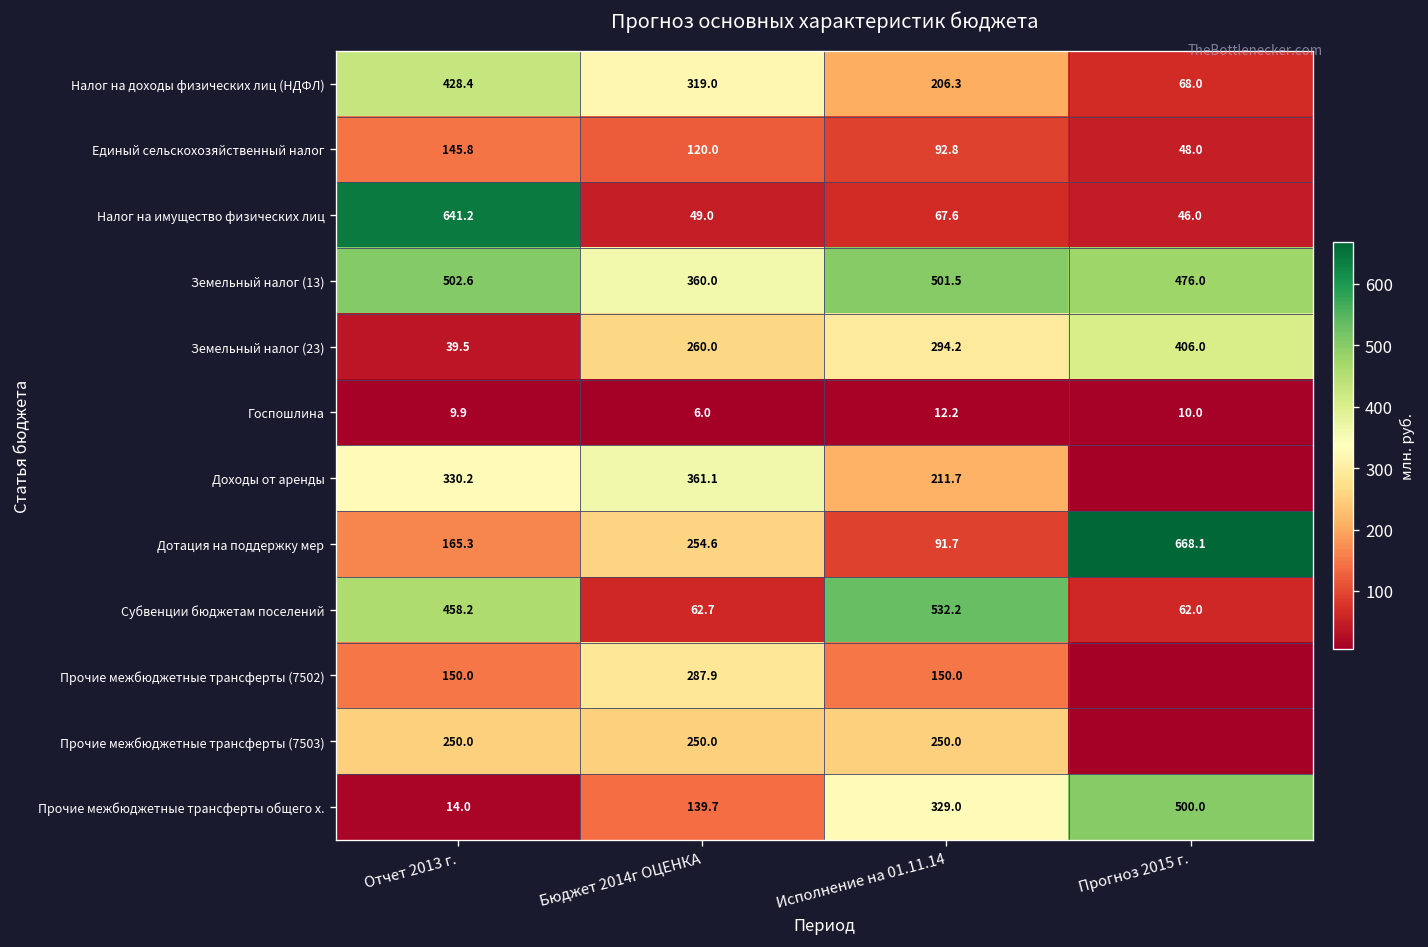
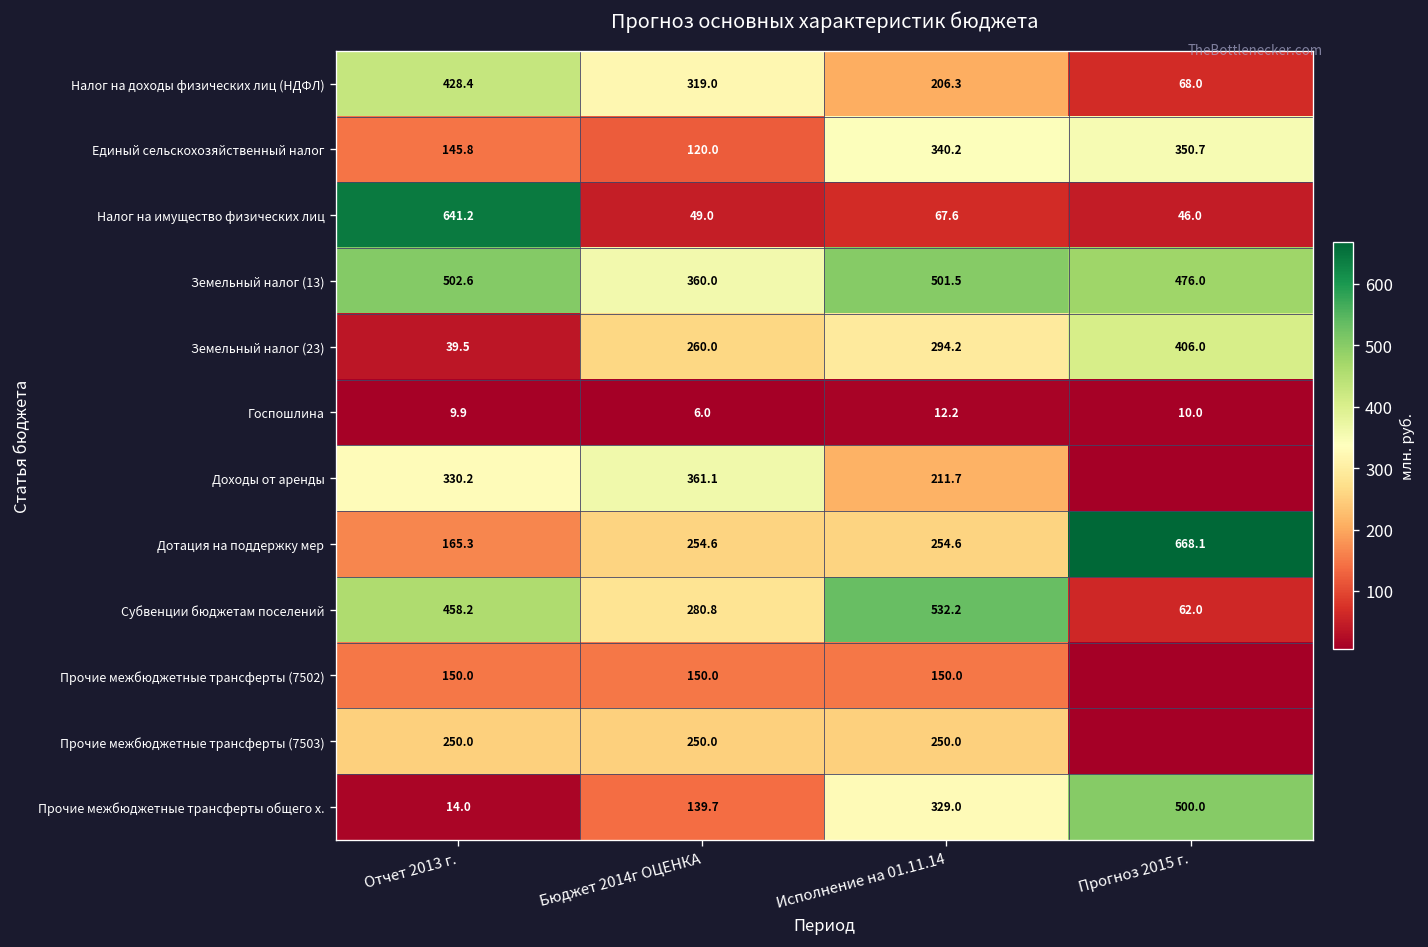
Единый сельскохозяйственный налог, Исполнение на 01.11.14: 92.8 -> 340.2
Единый сельскохозяйственный налог, Прогноз 2015 г.: 48.0 -> 350.7
Дотация на поддержку мер, Исполнение на 01.11.14: 91.7 -> 254.6
Субвенции бюджетам поселений, Бюджет 2014г ОЦЕНКА: 62.7 -> 280.8
Прочие межбюджетные трансферты (7502), Бюджет 2014г ОЦЕНКА: 287.9 -> 150.0
